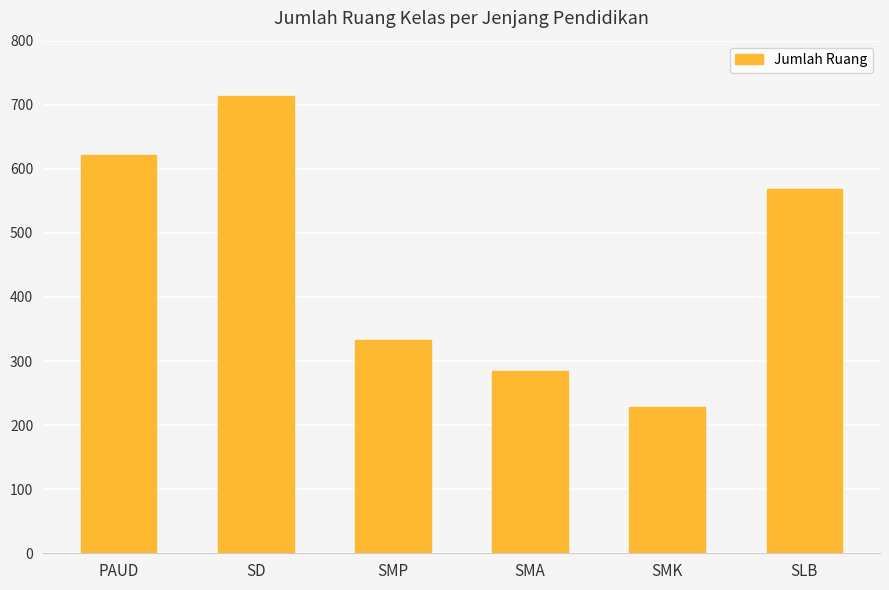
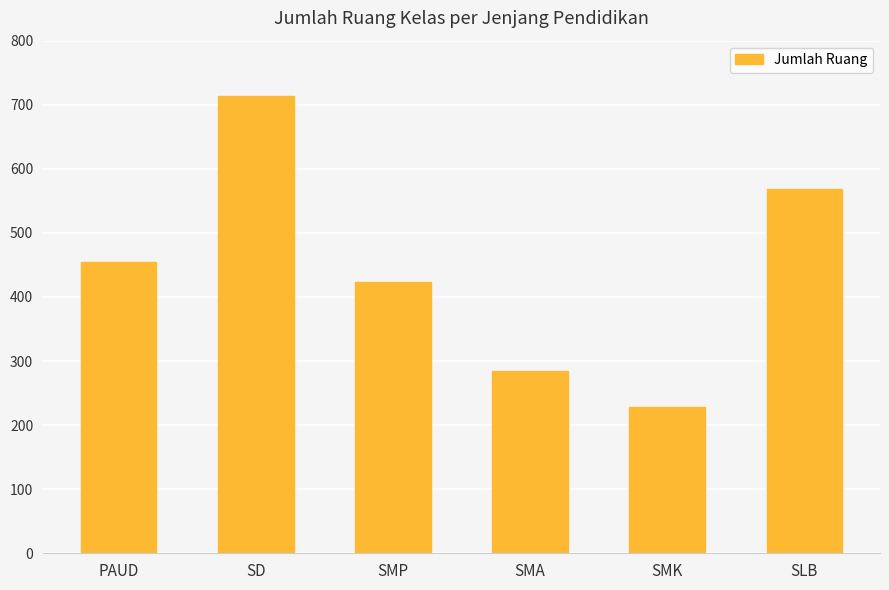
PAUD: 620 -> 460
SMP: 330 -> 420
